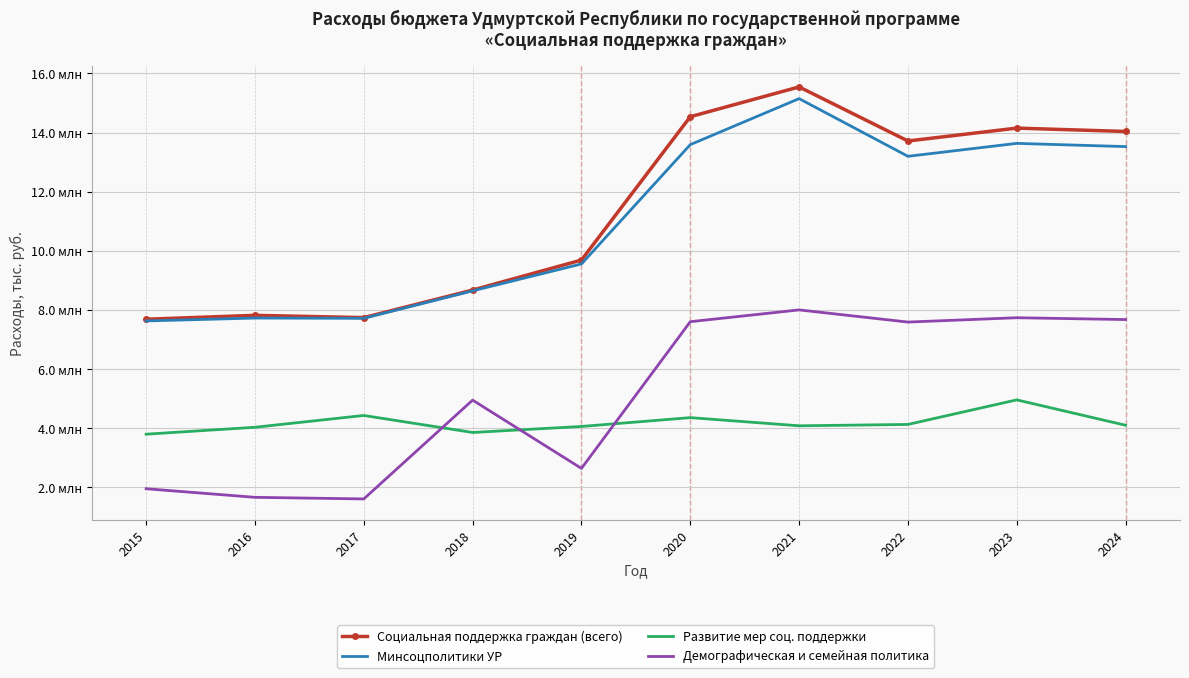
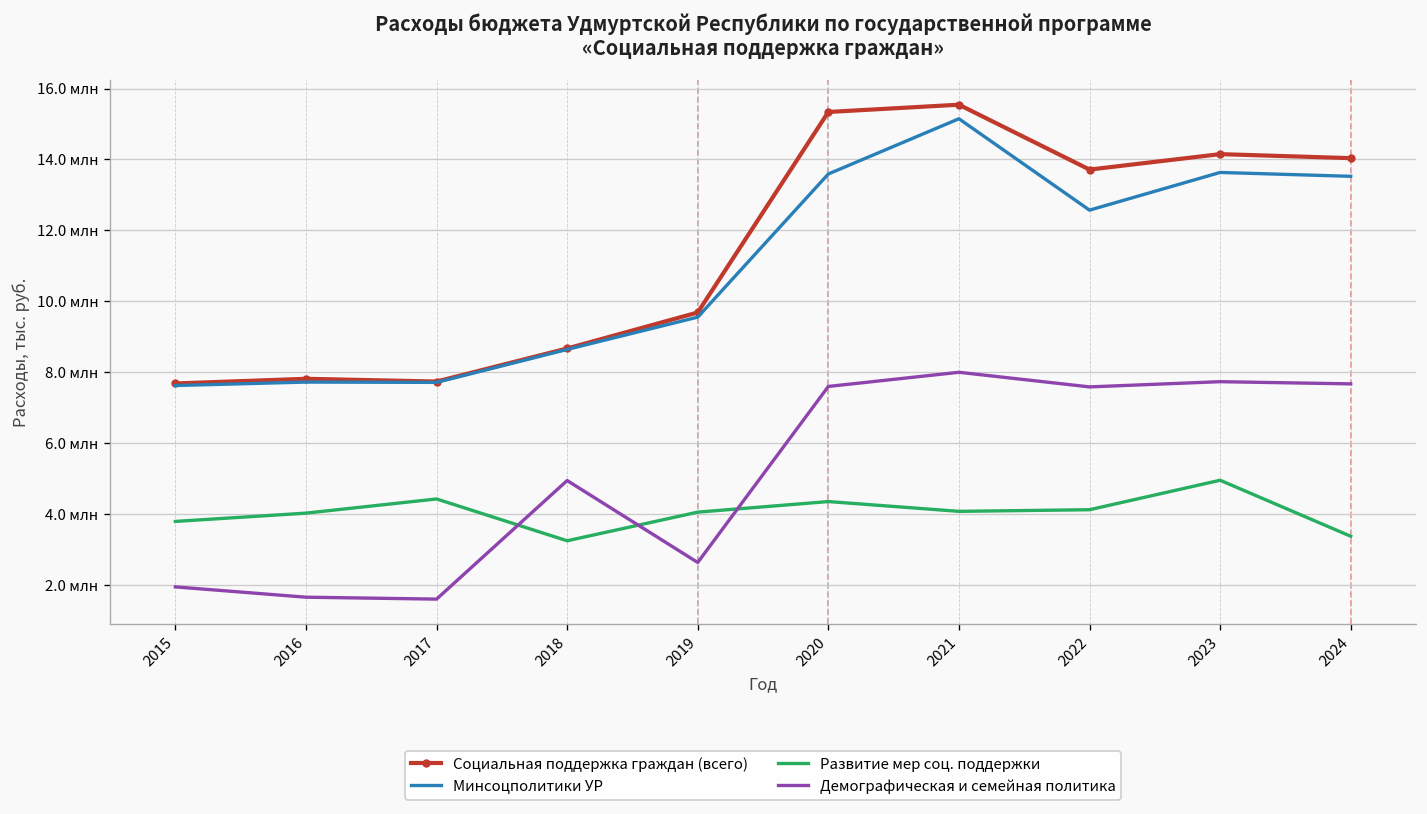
Развитие мер соц. поддержки, 2018: 3.9 млн -> 3.3 млн
Социальная поддержка граждан (всего), 2020: 14.5 млн -> 15.3 млн
Минсоцполитики УР, 2022: 13.2 млн -> 12.6 млн
Развитие мер соц. поддержки, 2024: 4.1 млн -> 3.4 млн
